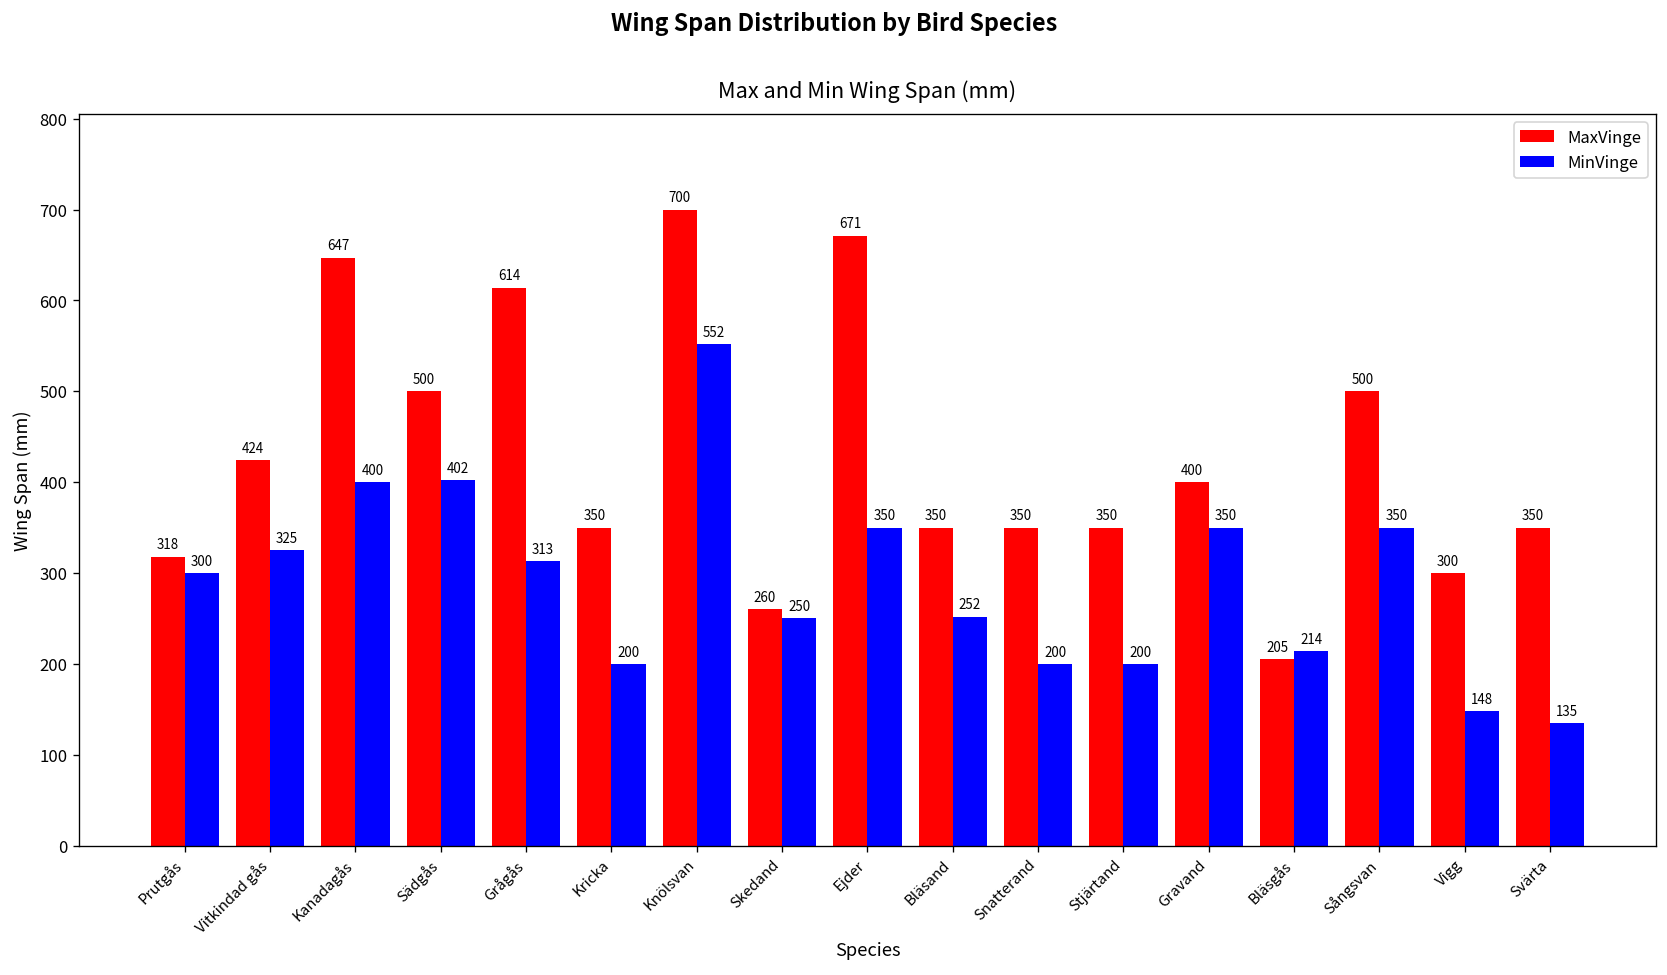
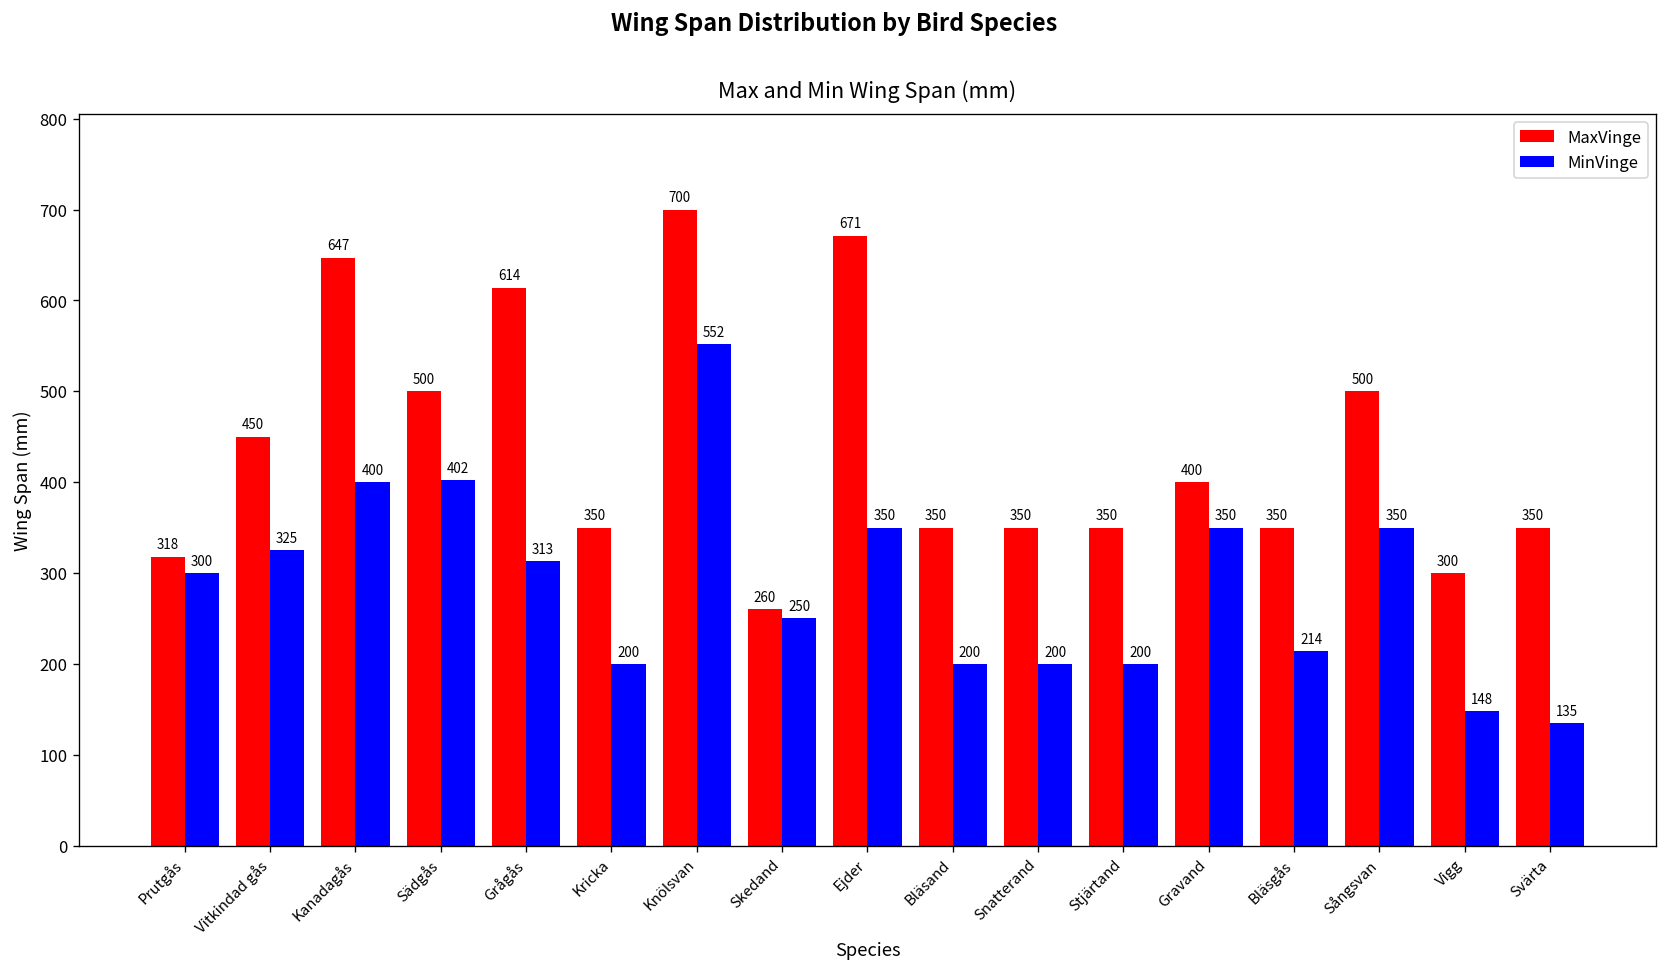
MaxVinge, Vitkindad gås: 424 -> 450
MinVinge, Bläsand: 252 -> 200
MaxVinge, Bläsgås: 205 -> 350
